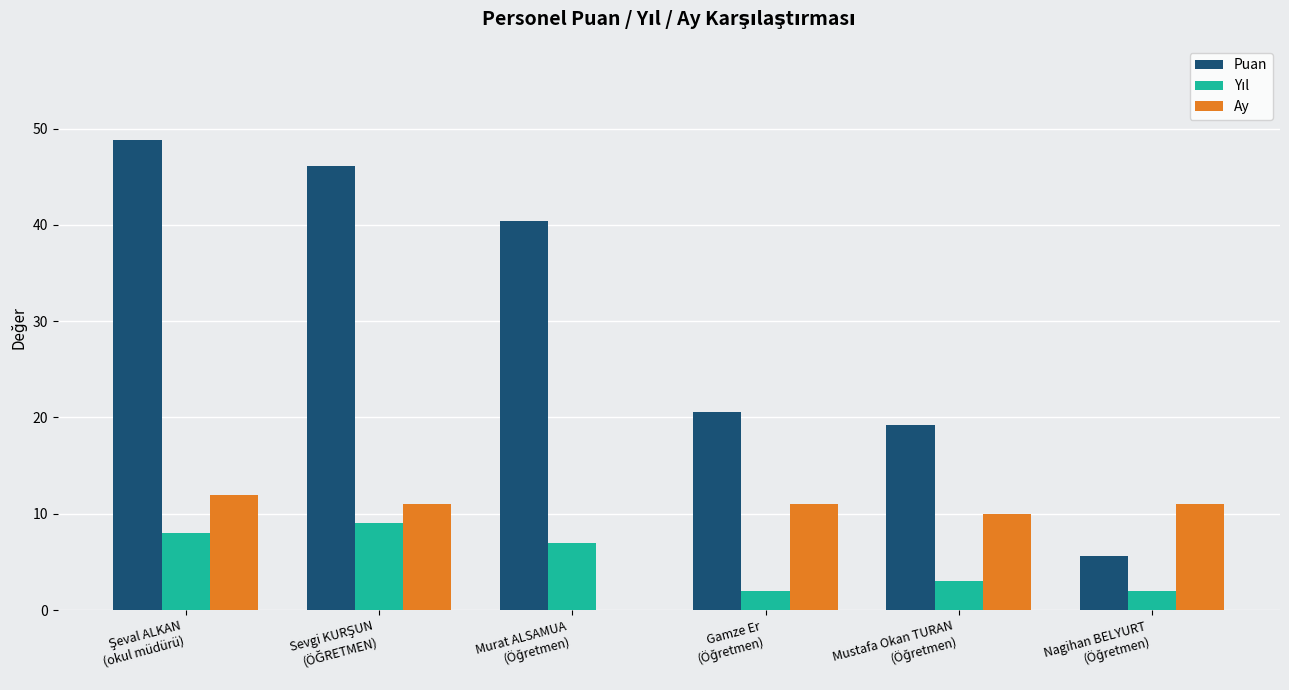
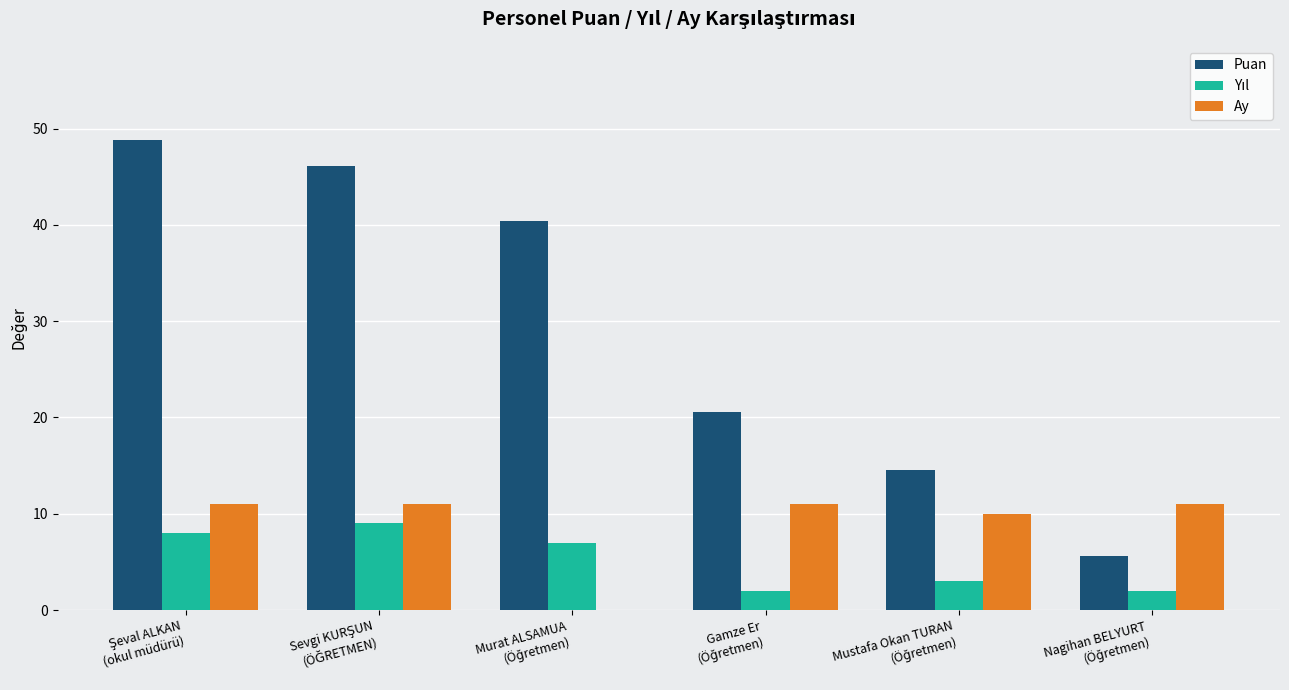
Ay, Şeval ALKAN (okul müdürü): 12 -> 11
Puan, Mustafa Okan TURAN (Öğretmen): 19 -> 15
